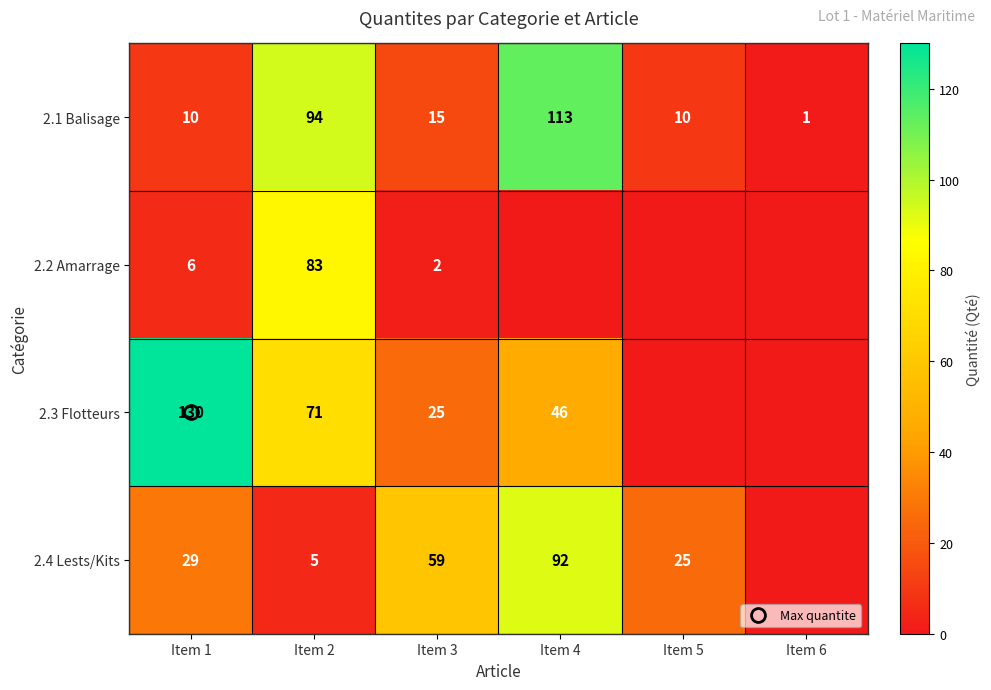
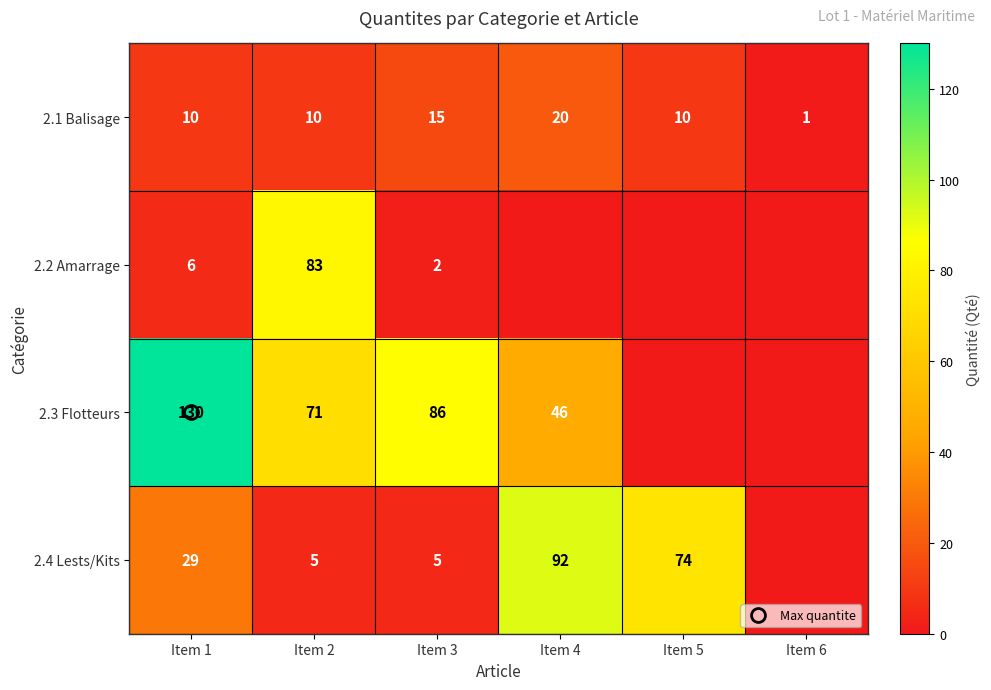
2.1 Balisage, Item 2: 94 -> 10
2.1 Balisage, Item 4: 113 -> 20
2.3 Flotteurs, Item 3: 25 -> 86
2.4 Lests/Kits, Item 3: 59 -> 5
2.4 Lests/Kits, Item 5: 25 -> 74
